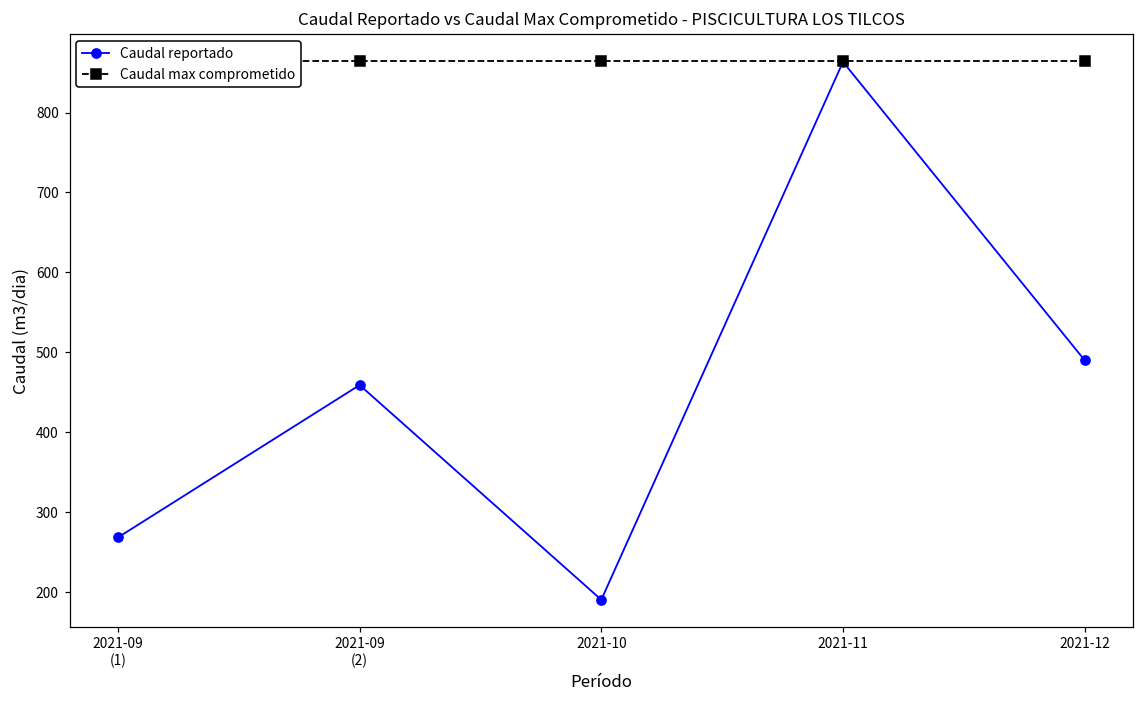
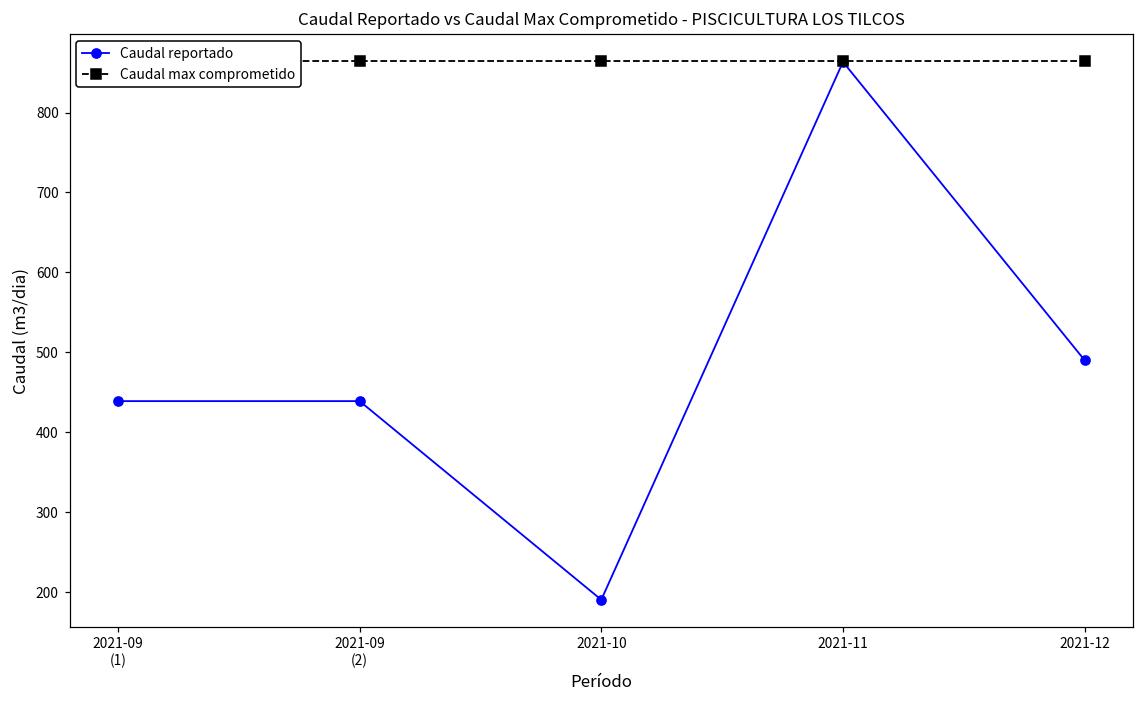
Caudal reportado, 2021-09 (1): 270 -> 440
Caudal reportado, 2021-09 (2): 460 -> 440
